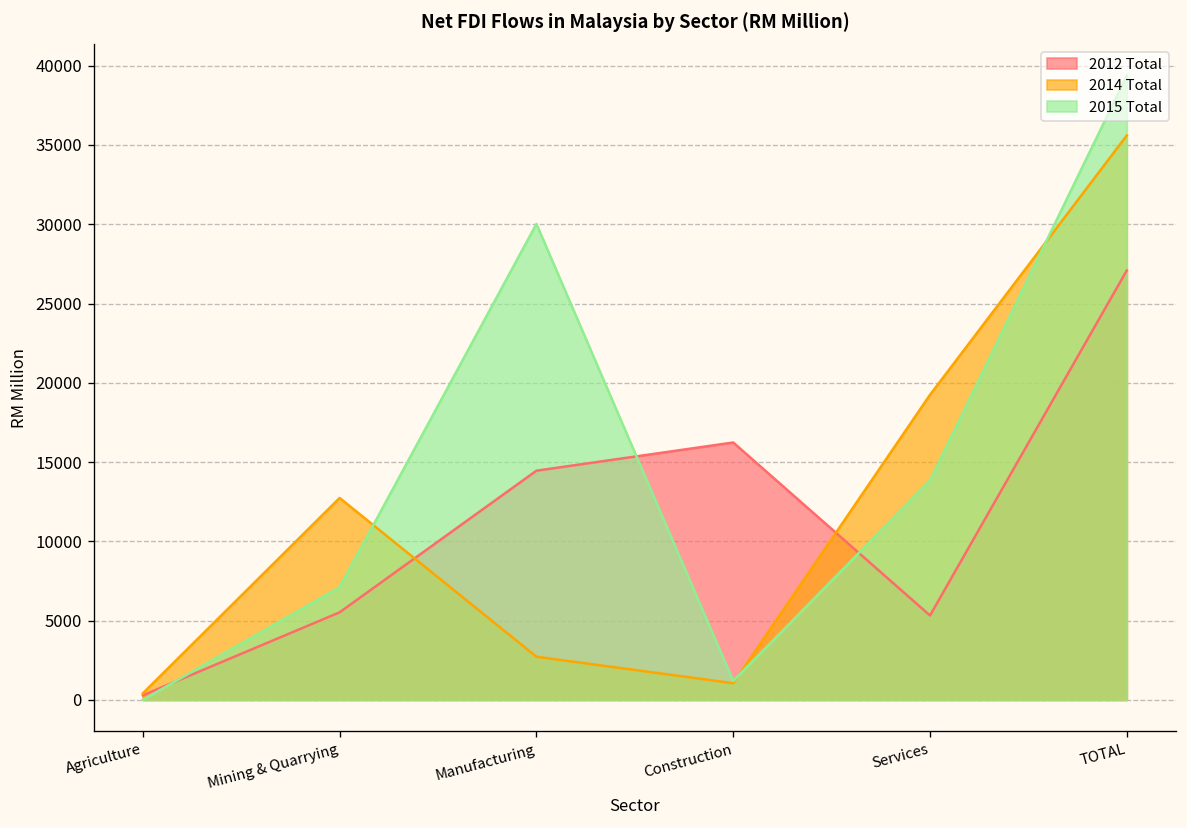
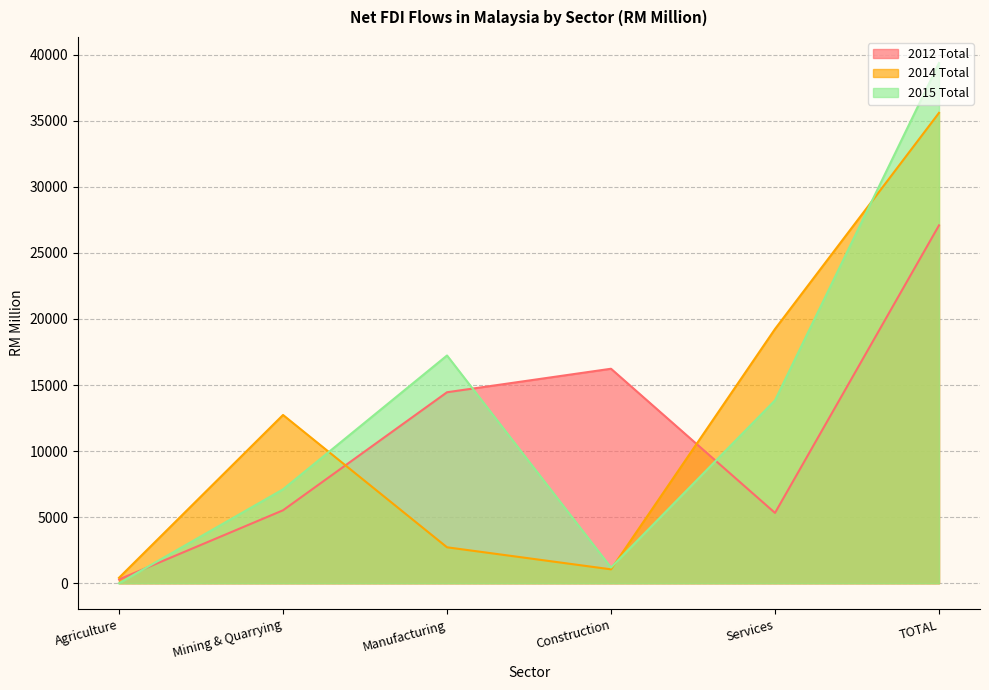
2015 Total, Manufacturing: 30000 -> 17200
